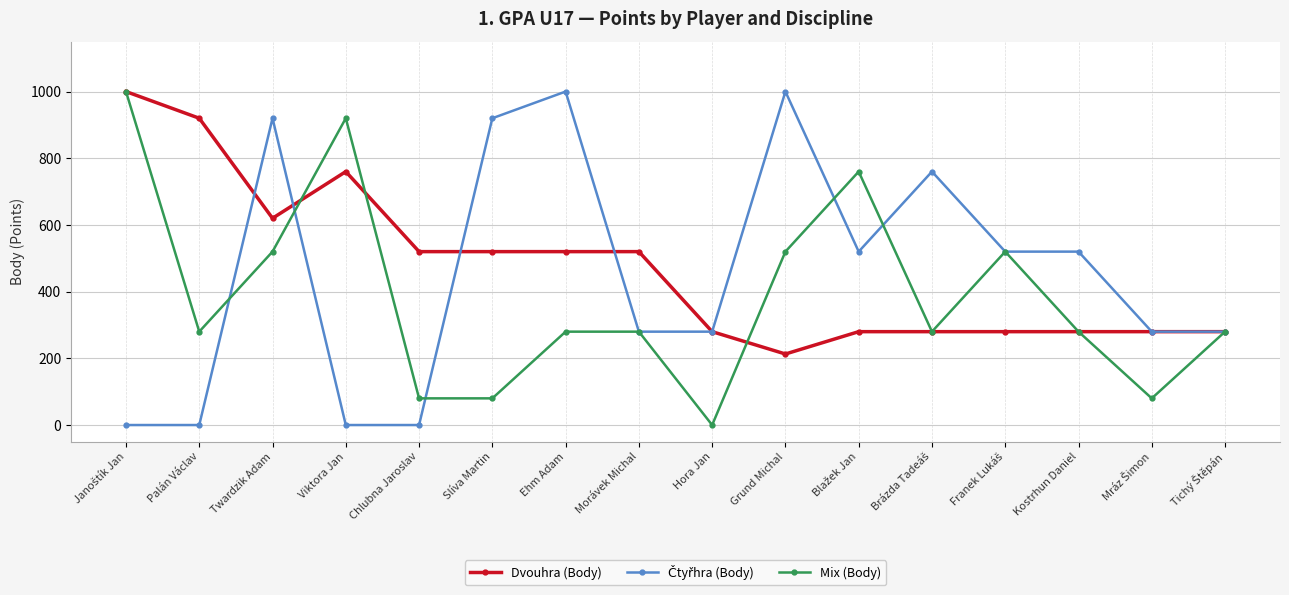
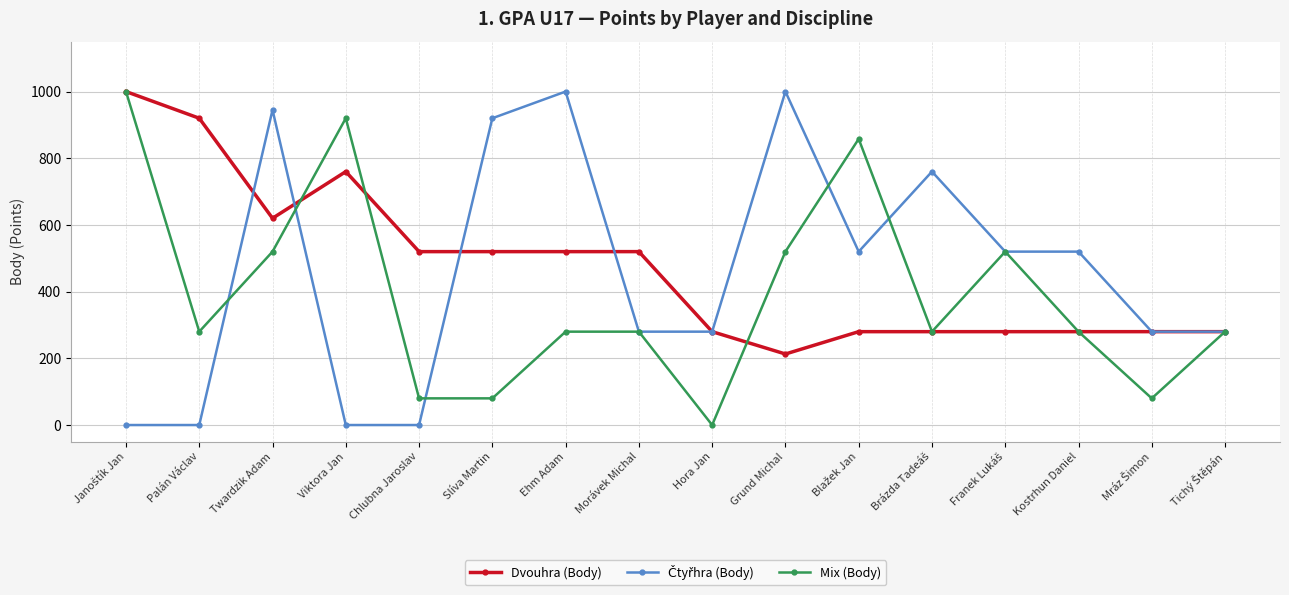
Čtyřhra (Body), Twardzik Adam: 920 -> 950
Mix (Body), Blažek Jan: 760 -> 860
